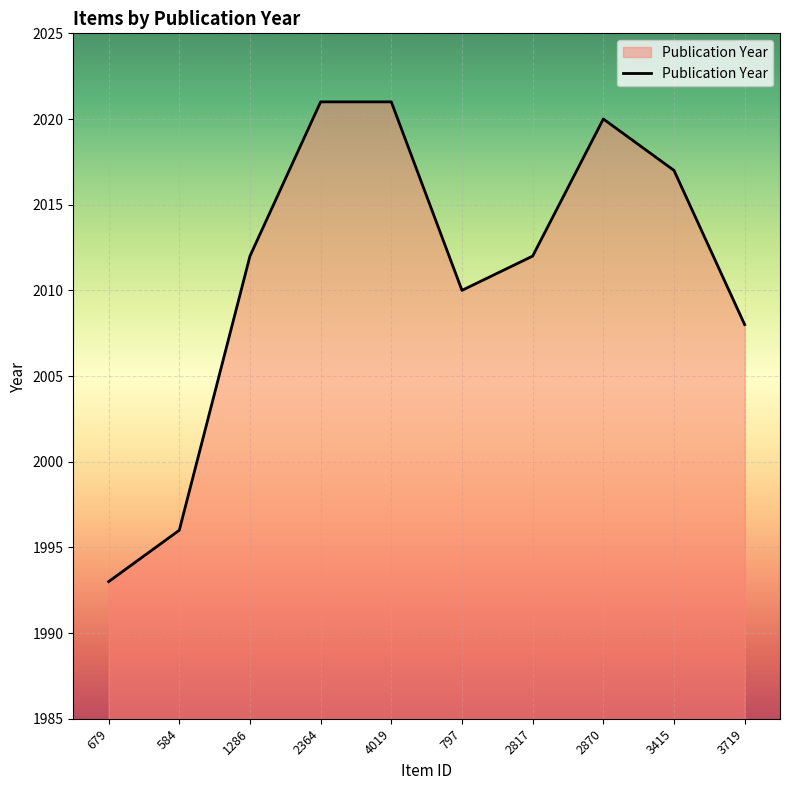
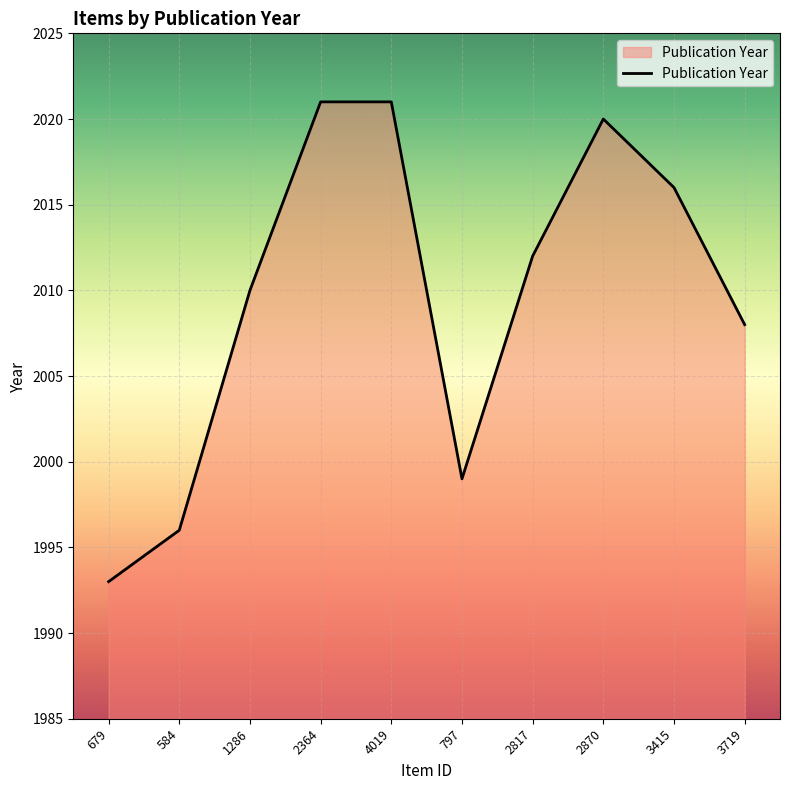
1286: 2012 -> 2010
797: 2010 -> 1999
3415: 2017 -> 2016
